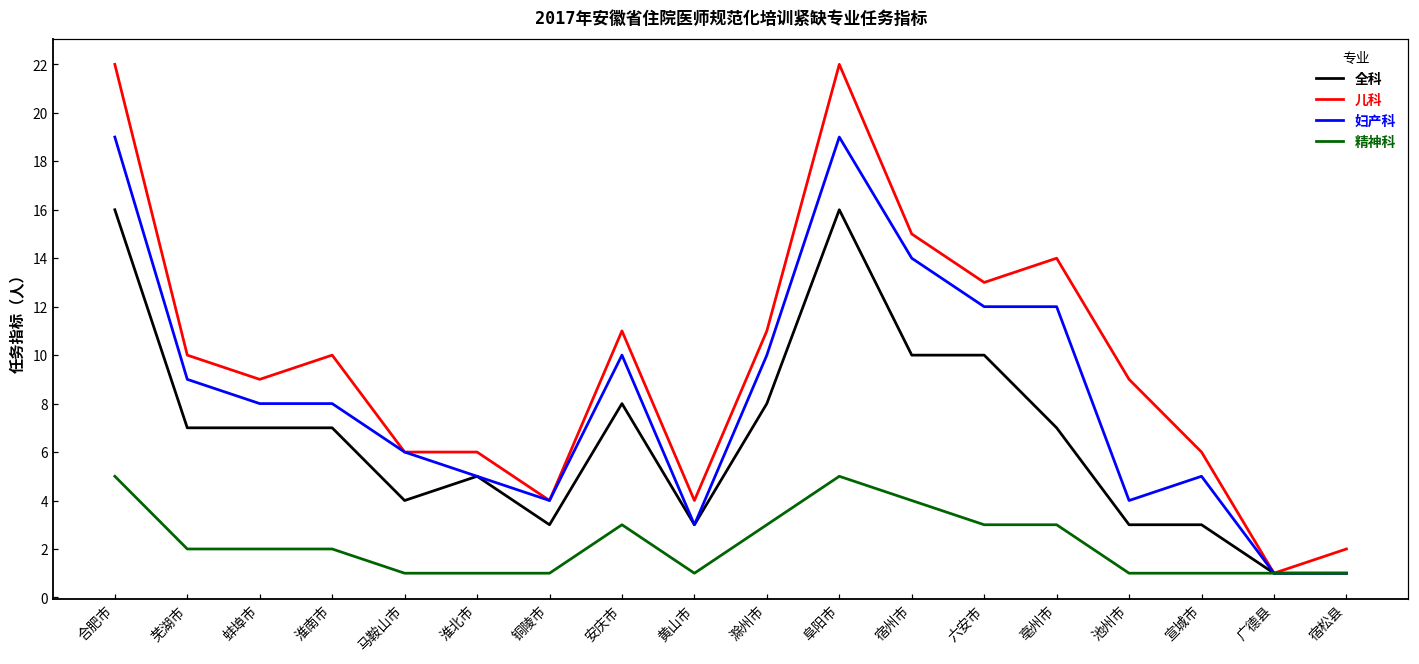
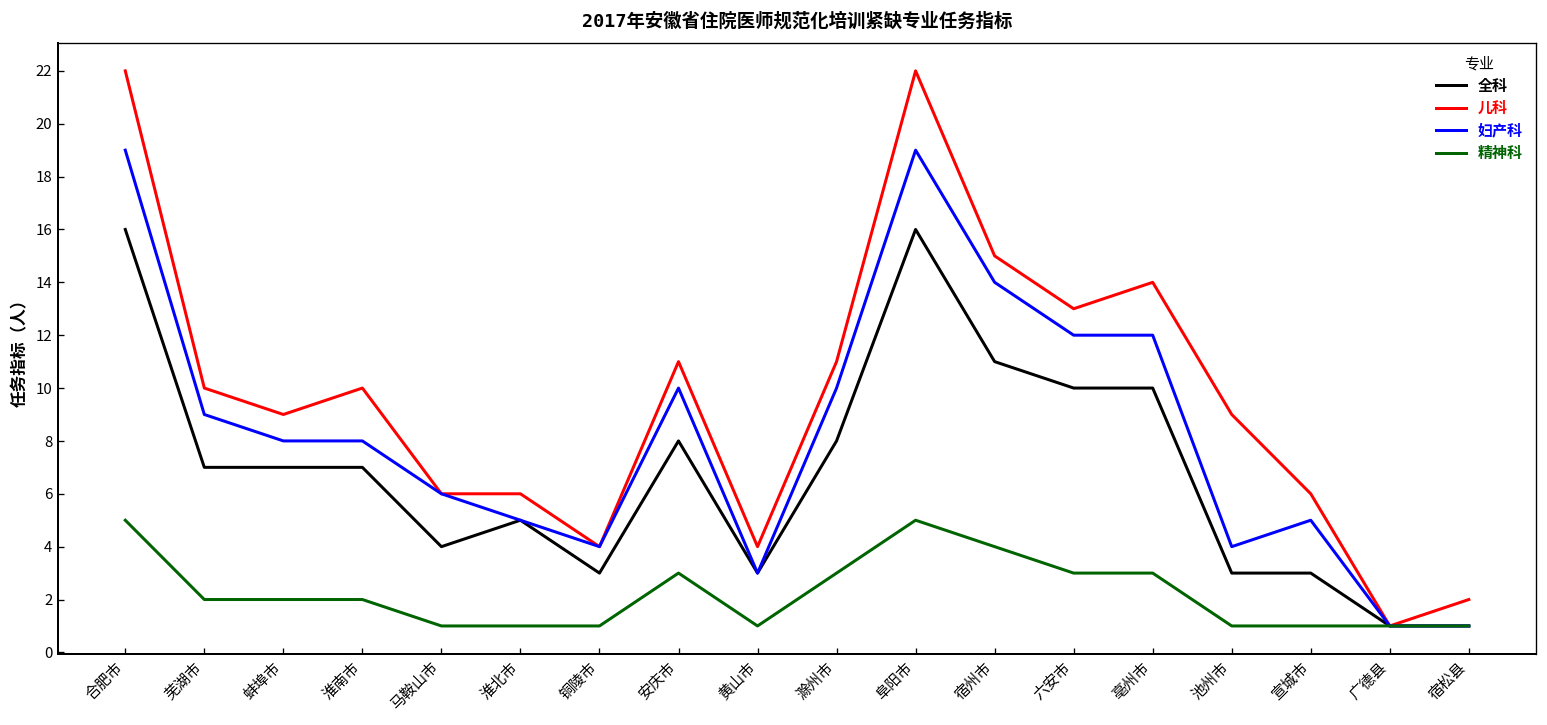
全科, 宿州市: 10 -> 11
全科, 亳州市: 7 -> 10
